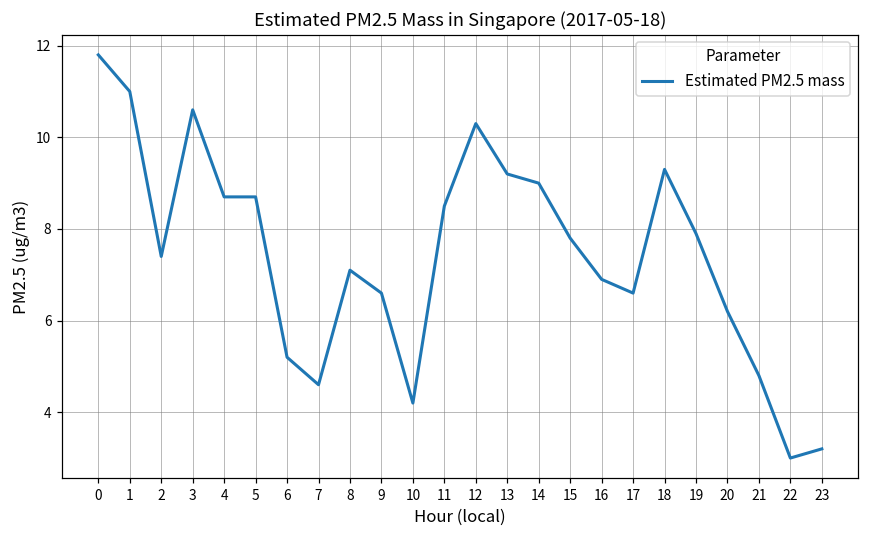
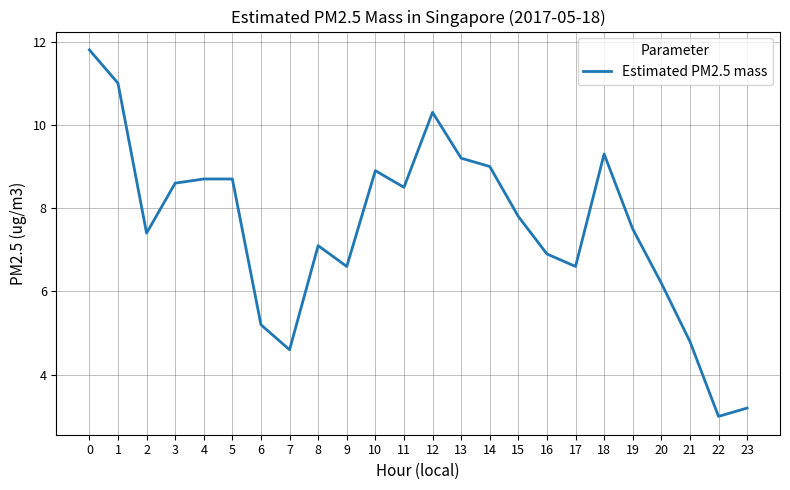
3: 10.6 -> 8.6
10: 4.2 -> 8.9
19: 7.9 -> 7.5
